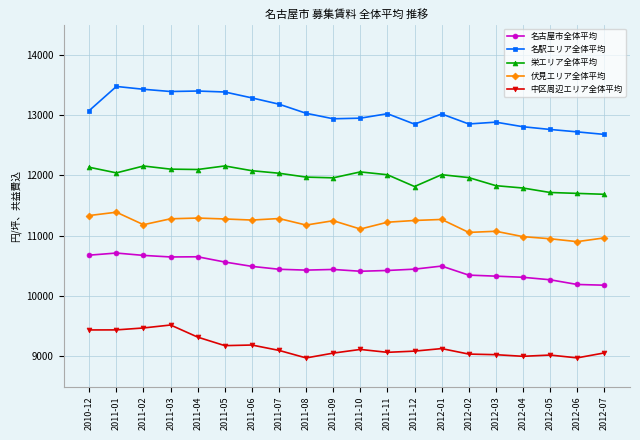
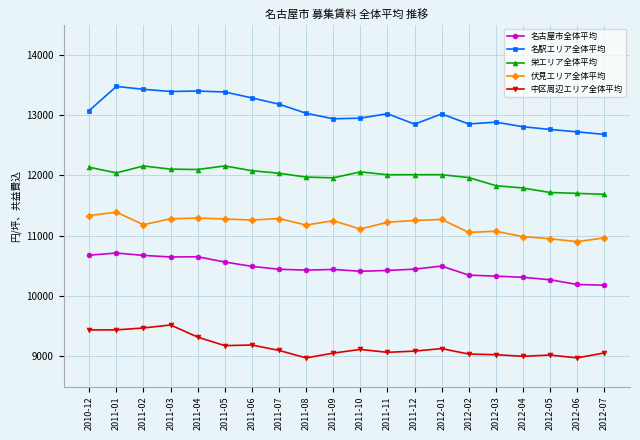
栄エリア全体平均, 2011-12: 11800 -> 12000
